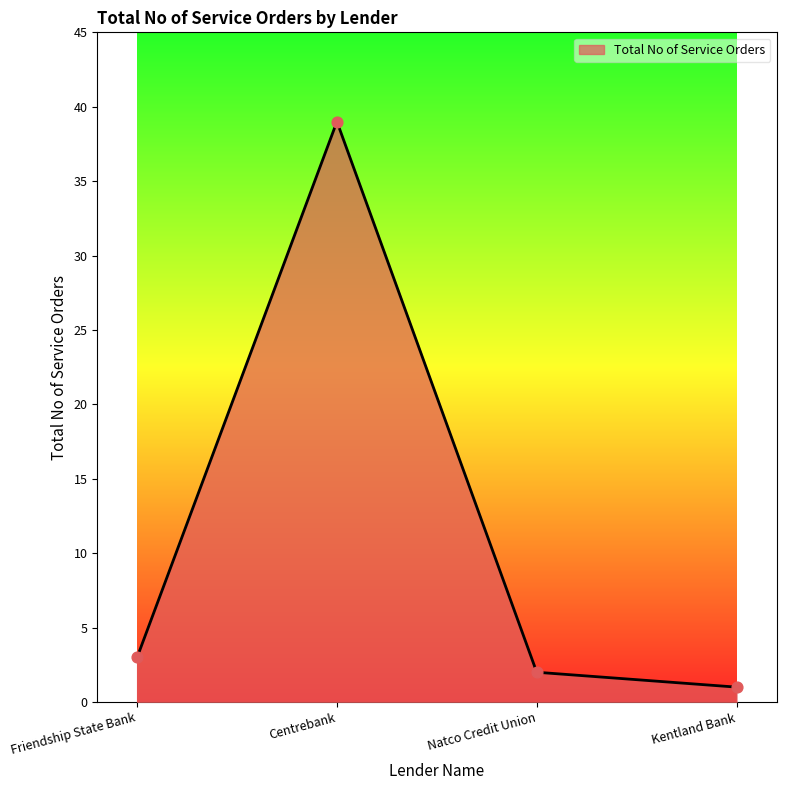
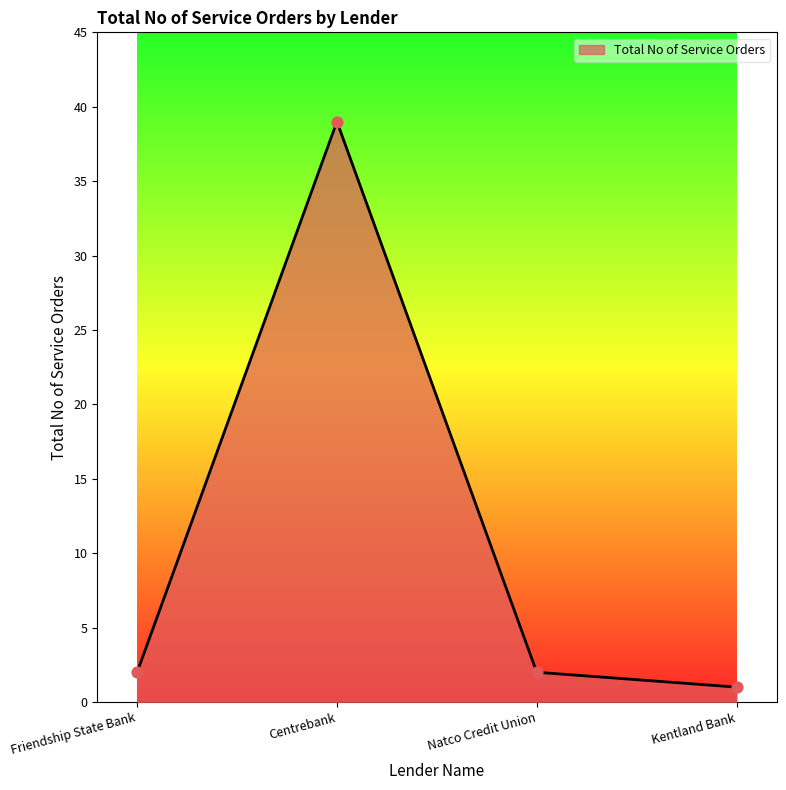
Friendship State Bank: 3 -> 2
